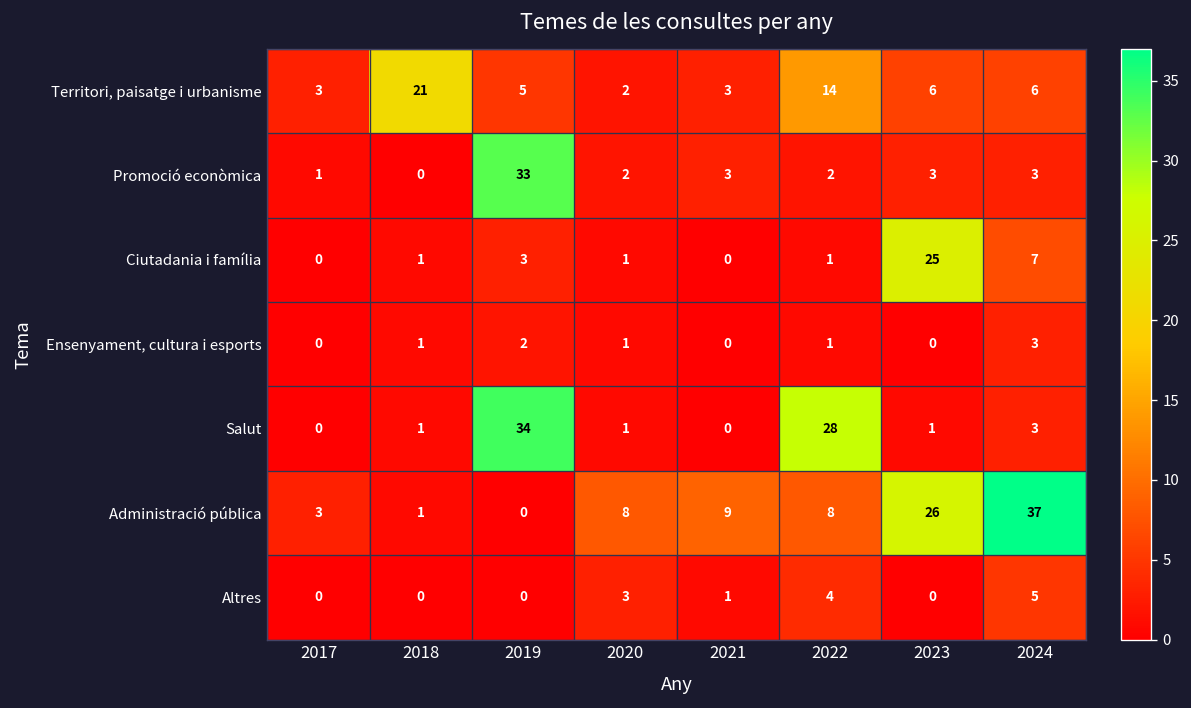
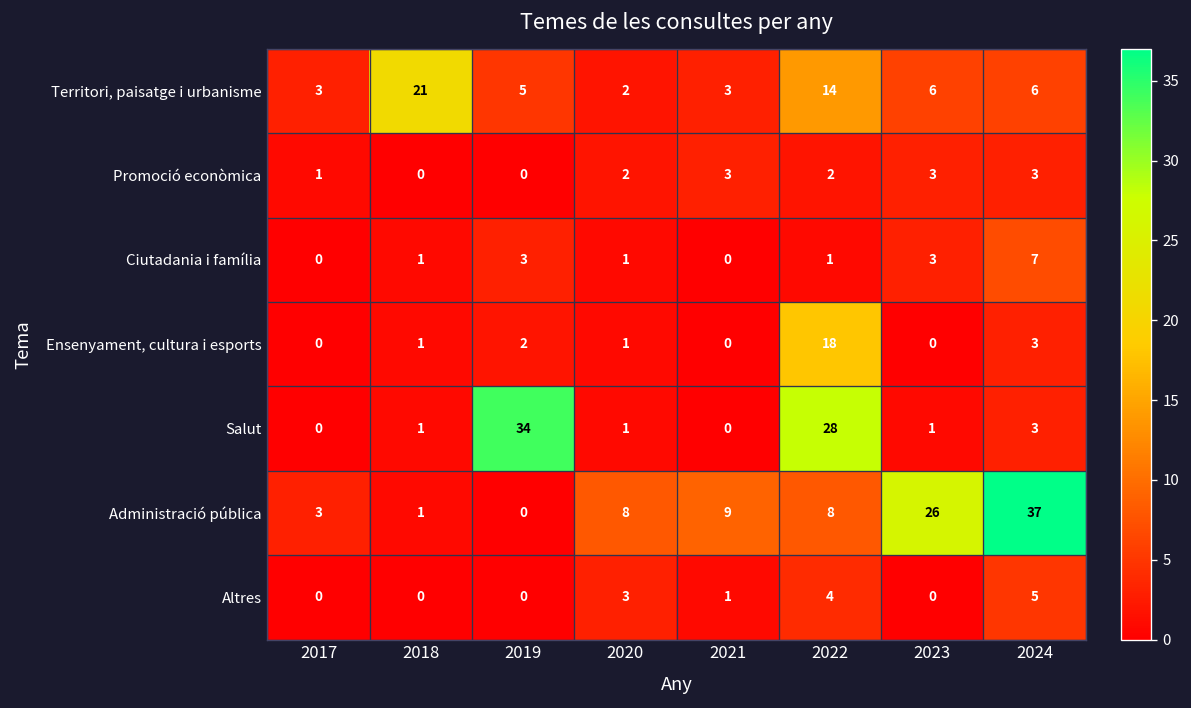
Promoció econòmica, 2019: 33 -> 0
Ciutadania i família, 2023: 25 -> 3
Ensenyament, cultura i esports, 2022: 1 -> 18
